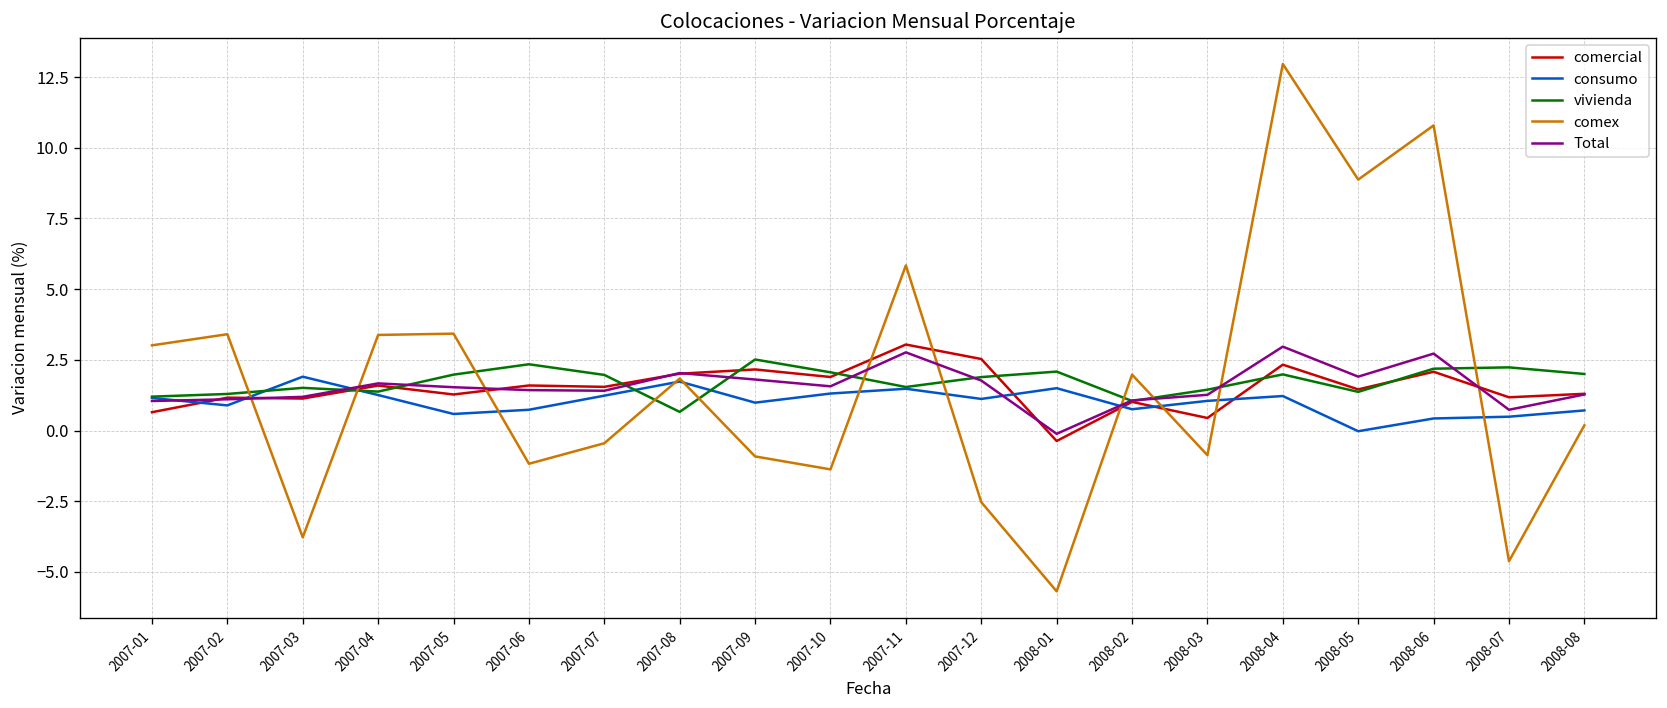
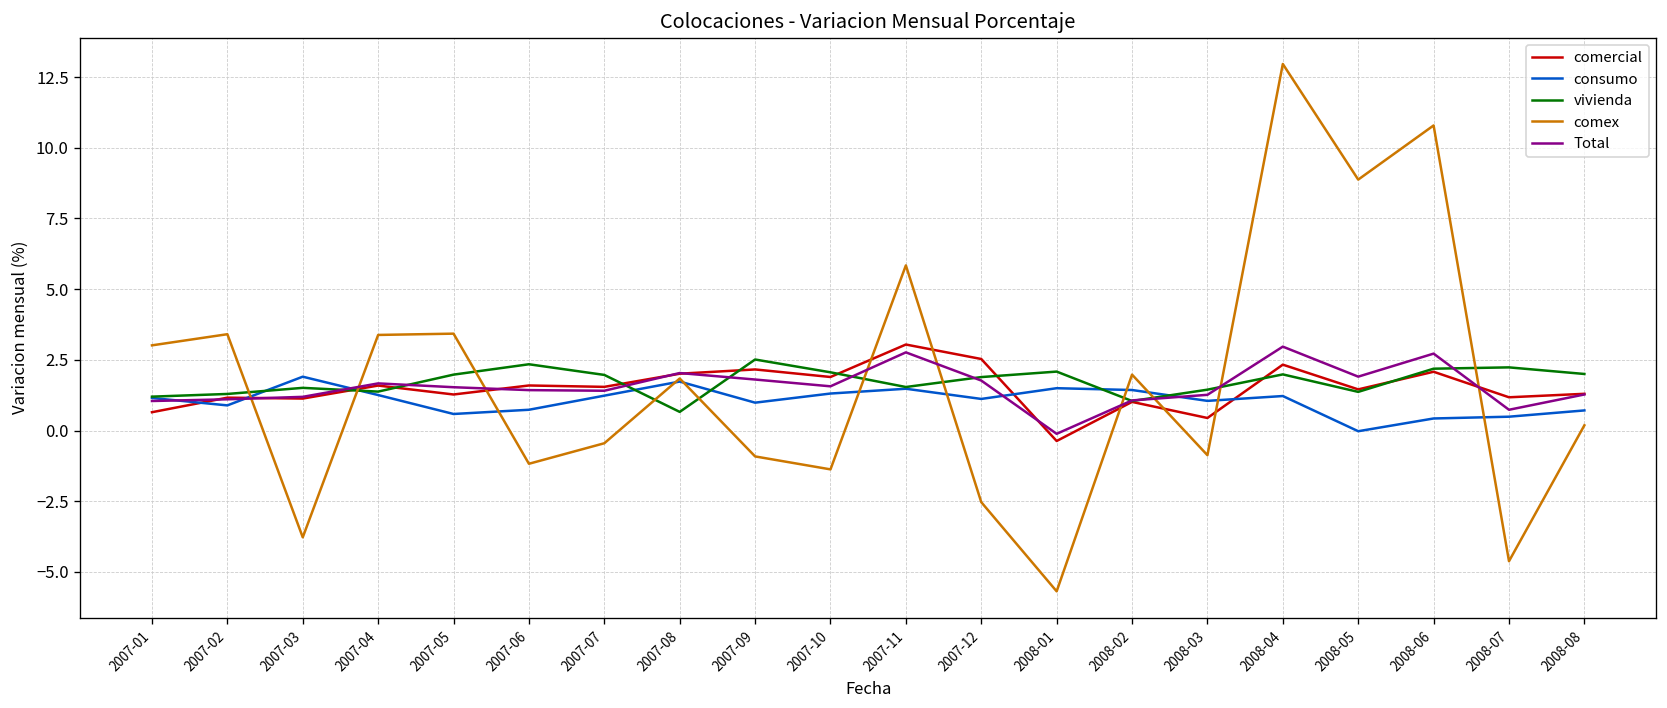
consumo, 2008-02: 0.8 -> 1.4
